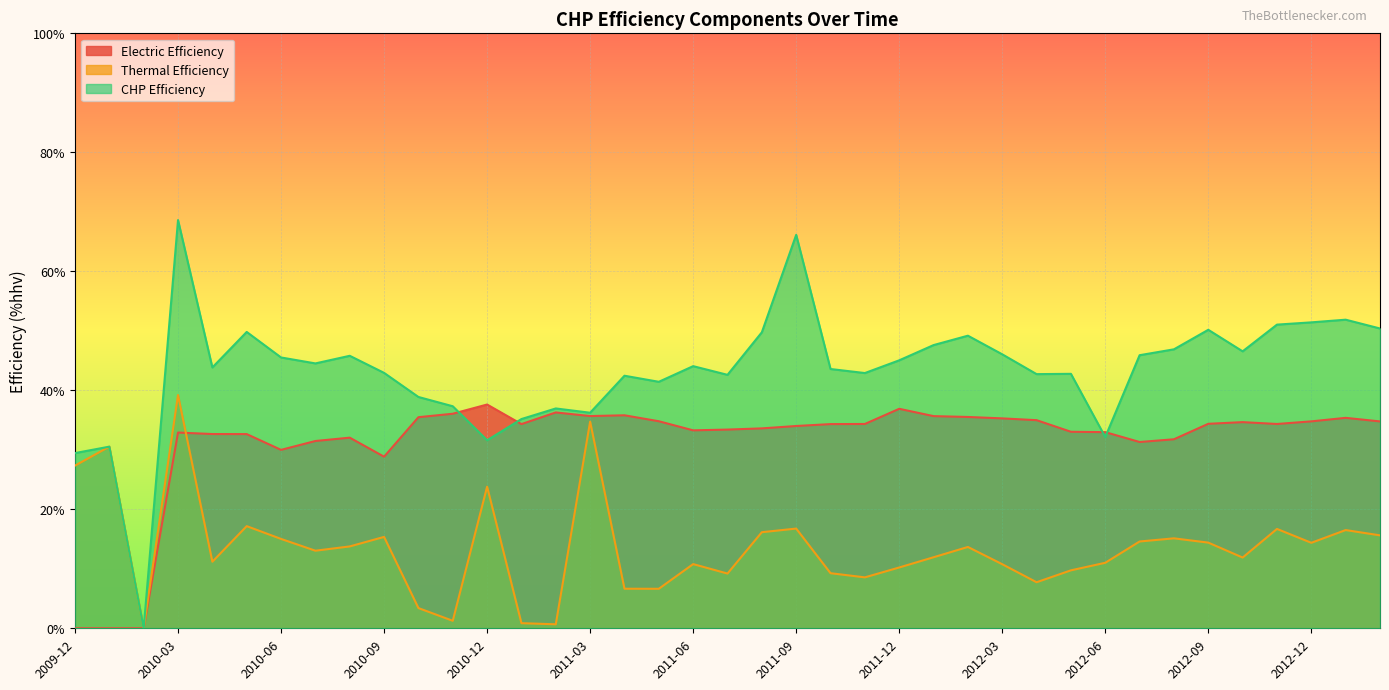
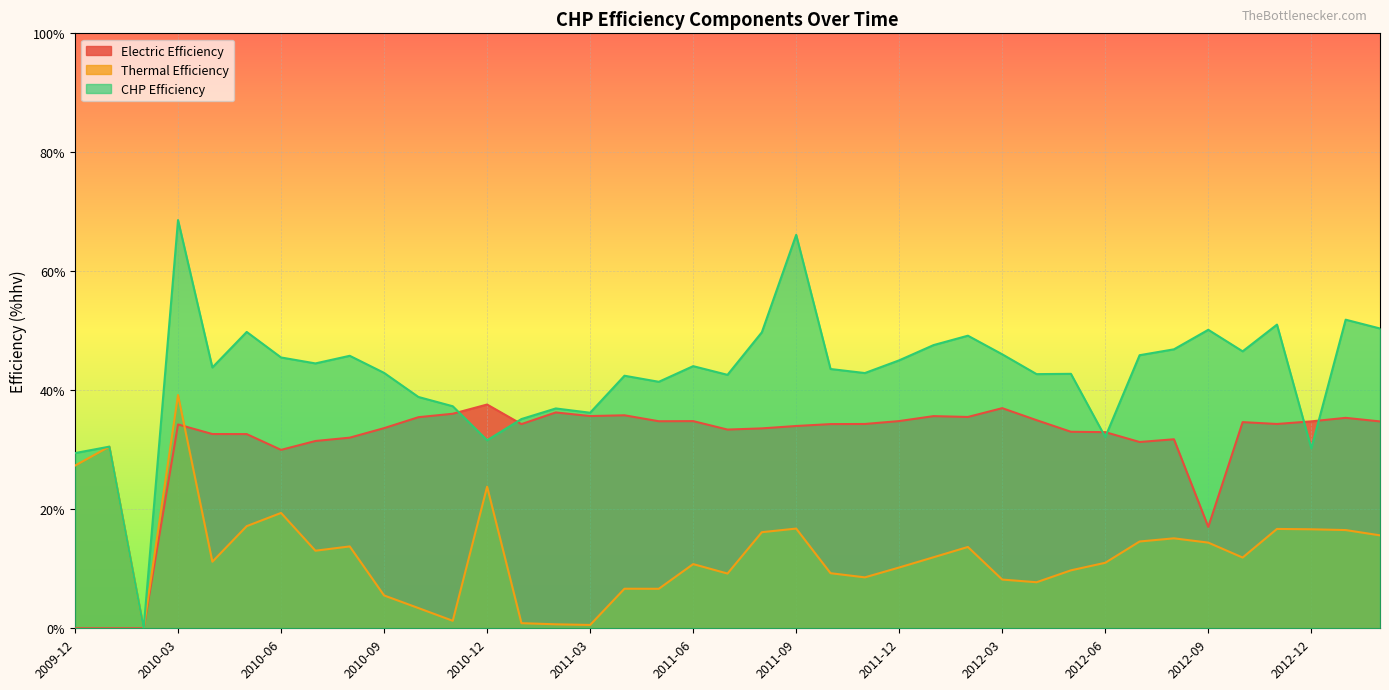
Electric Efficiency, 2010-03: 33% -> 34%
Thermal Efficiency, 2010-06: 15% -> 19%
Electric Efficiency, 2010-09: 29% -> 34%
Thermal Efficiency, 2010-09: 15% -> 6%
Thermal Efficiency, 2011-03: 35% -> 1%
Electric Efficiency, 2011-06: 33% -> 35%
Electric Efficiency, 2011-12: 37% -> 35%
Electric Efficiency, 2012-03: 35% -> 37%
Thermal Efficiency, 2012-03: 11% -> 8%
Electric Efficiency, 2012-09: 34% -> 17%
Thermal Efficiency, 2012-12: 14% -> 17%
CHP Efficiency, 2012-12: 51% -> 30%
